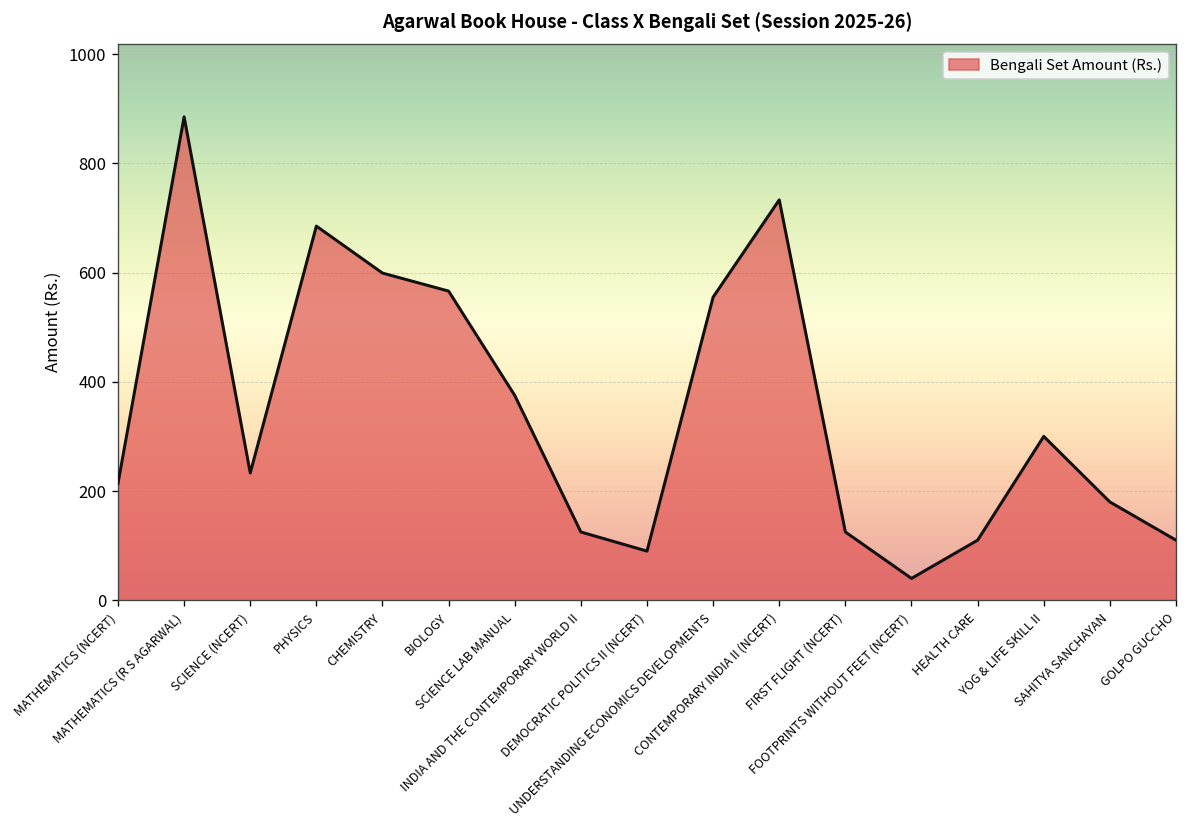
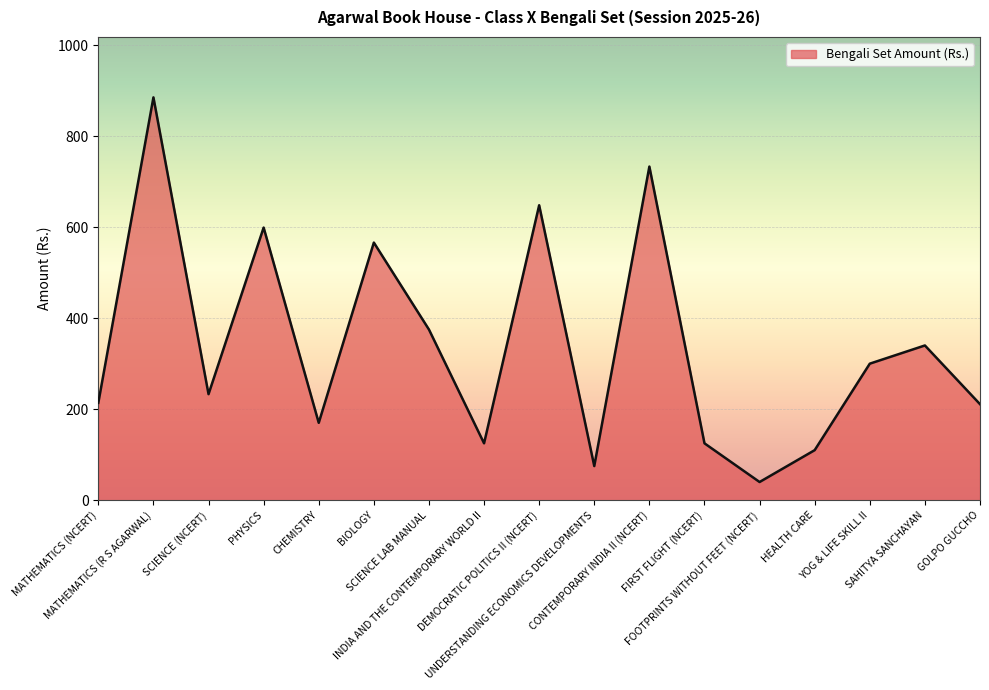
PHYSICS: 690 -> 600
CHEMISTRY: 600 -> 170
DEMOCRATIC POLITICS II (NCERT): 90 -> 650
UNDERSTANDING ECONOMICS DEVELOPMENTS: 560 -> 80
SAHITYA SANCHAYAN: 180 -> 340
GOLPO GUCCHO: 110 -> 210
